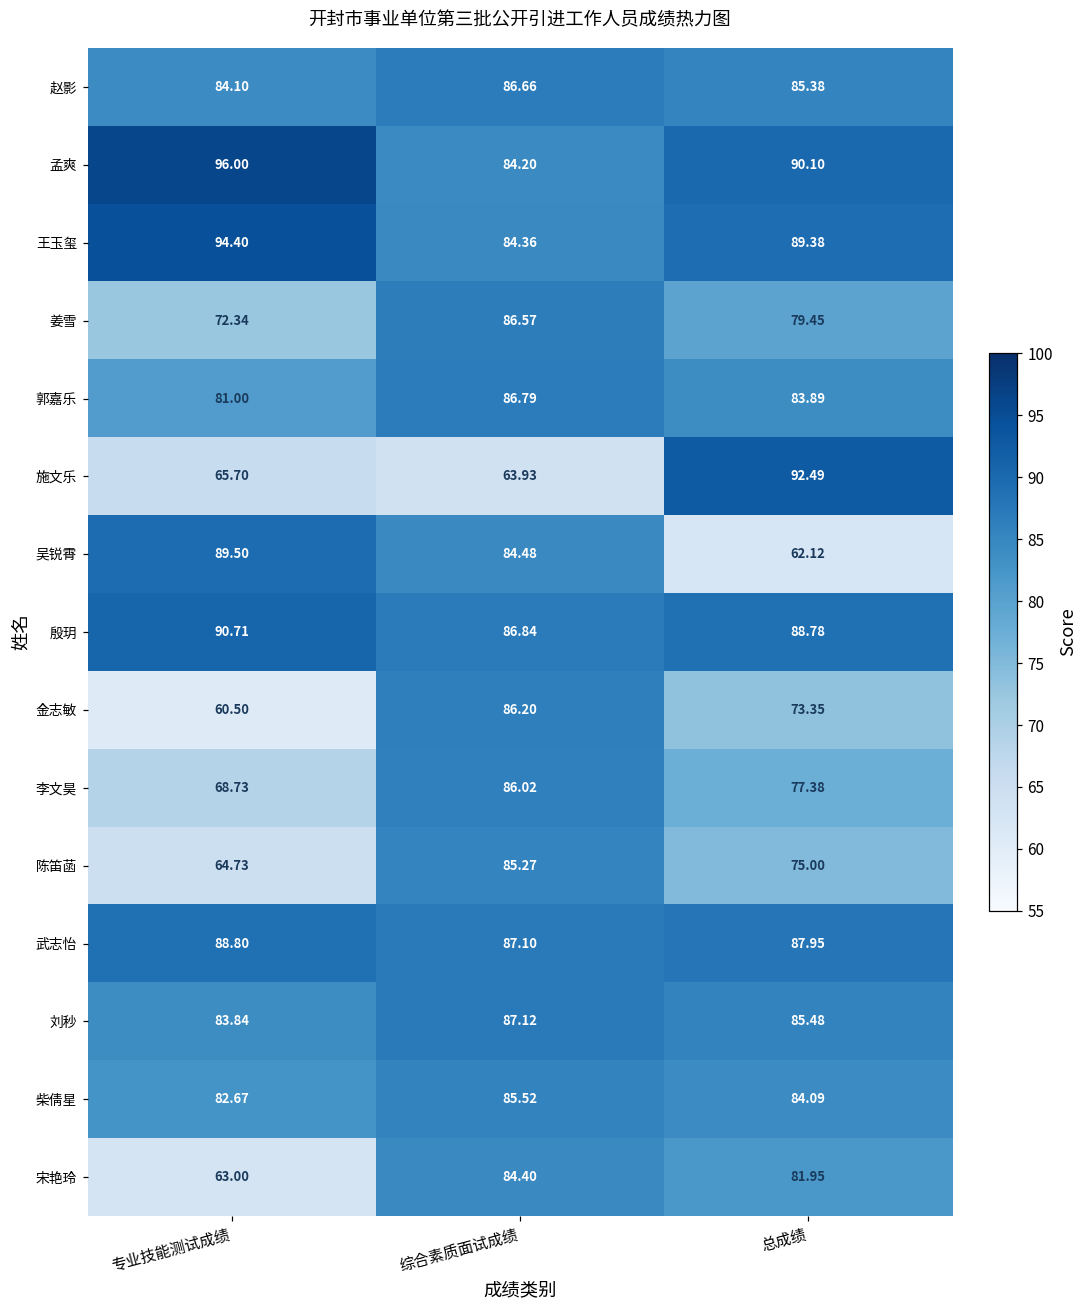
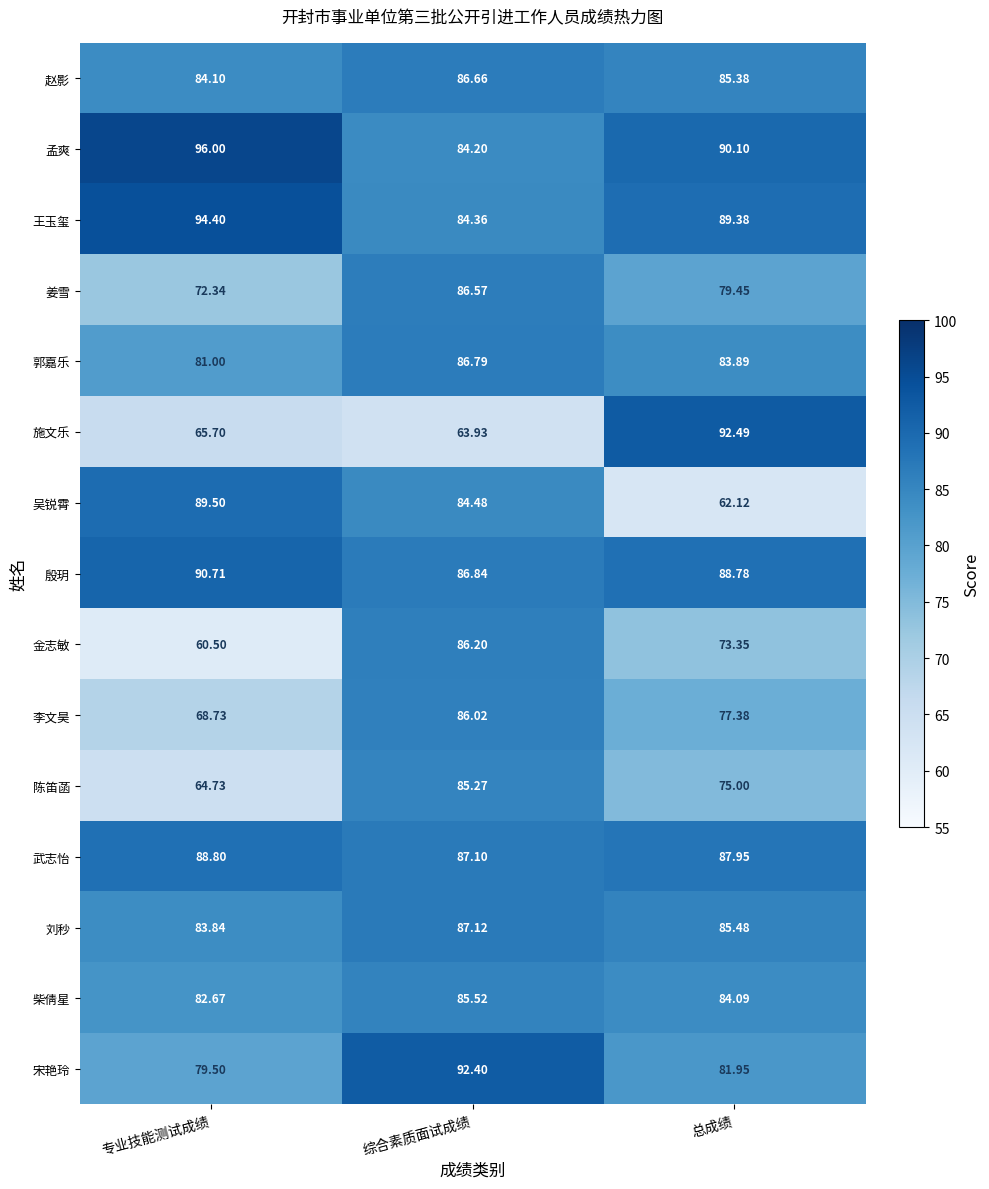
宋艳玲, 专业技能测试成绩: 63.00 -> 79.50
宋艳玲, 综合素质面试成绩: 84.40 -> 92.40
